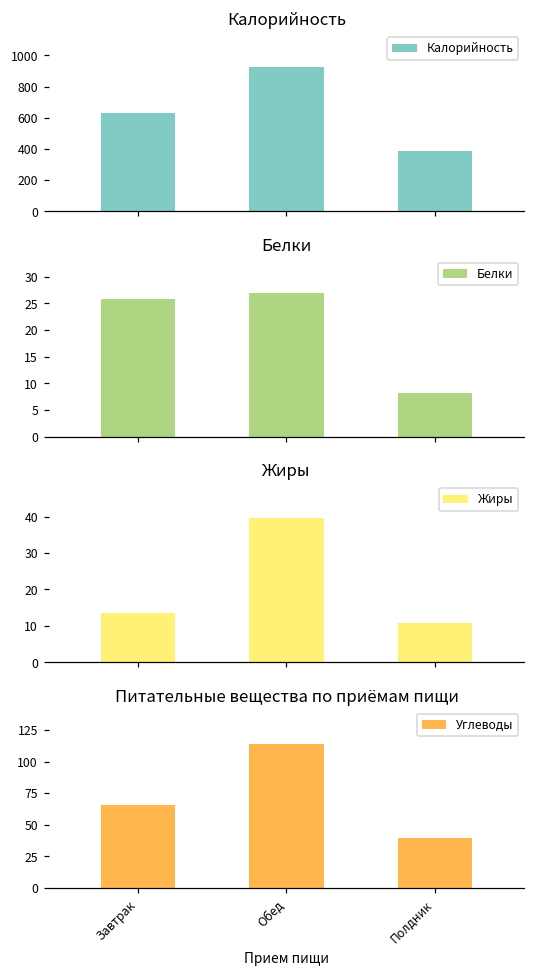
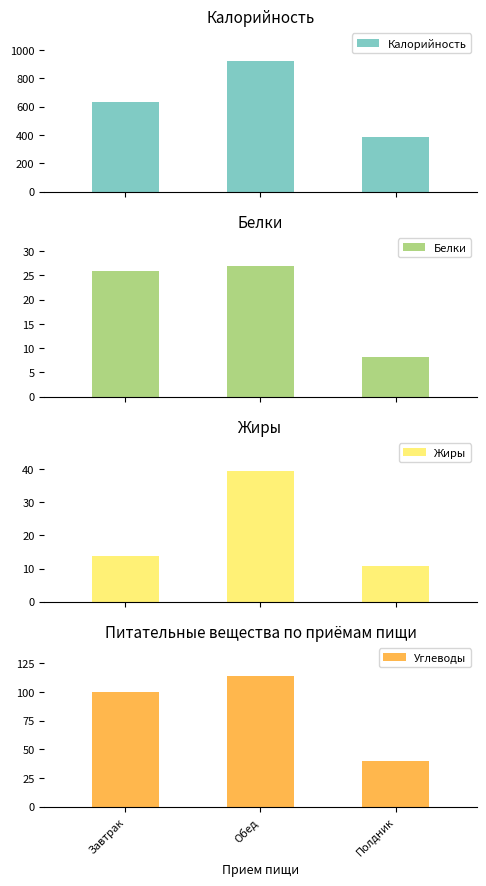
Питательные вещества по приёмам пищи, Завтрак: 66 -> 100
